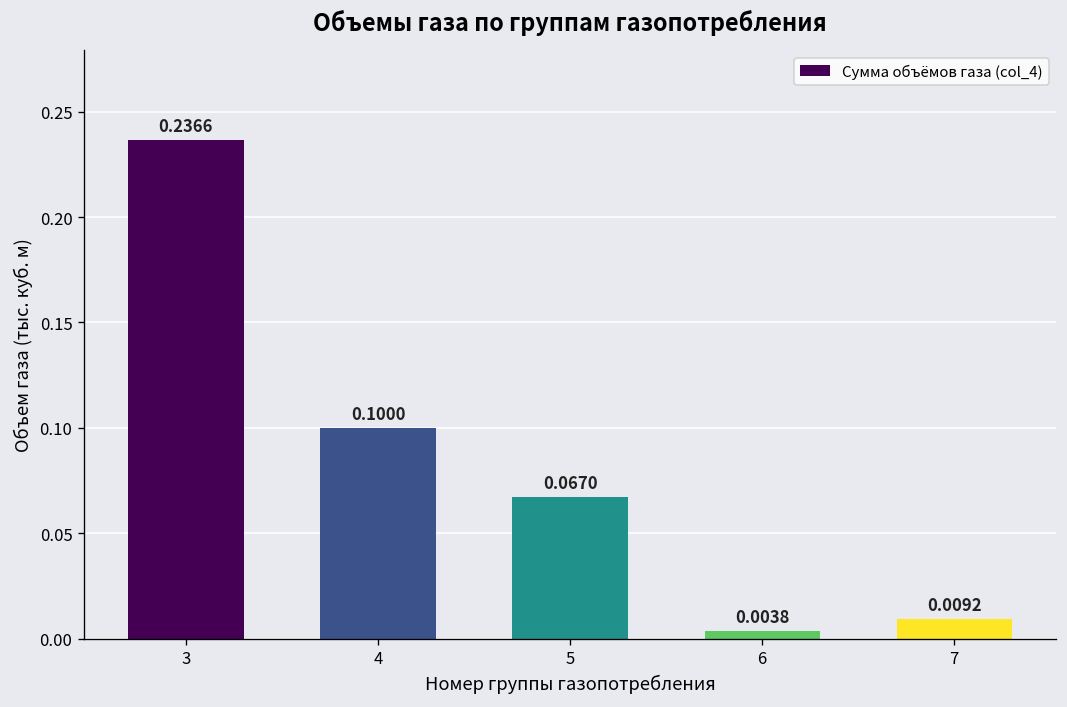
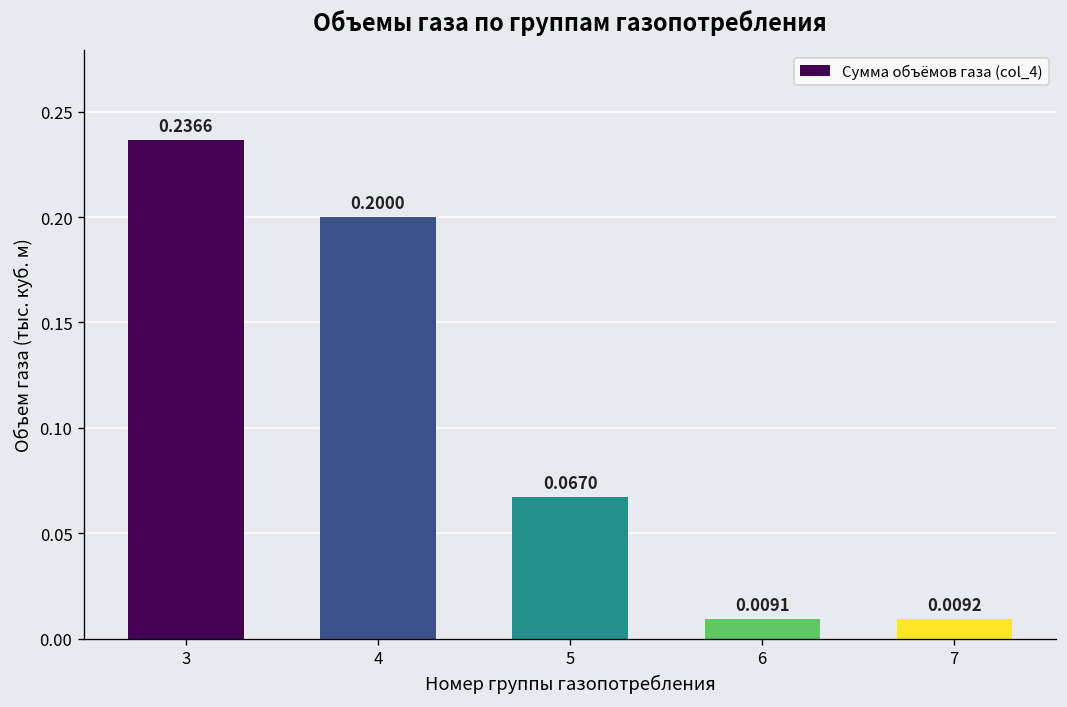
4: 0.1000 -> 0.2000
6: 0.0038 -> 0.0091
